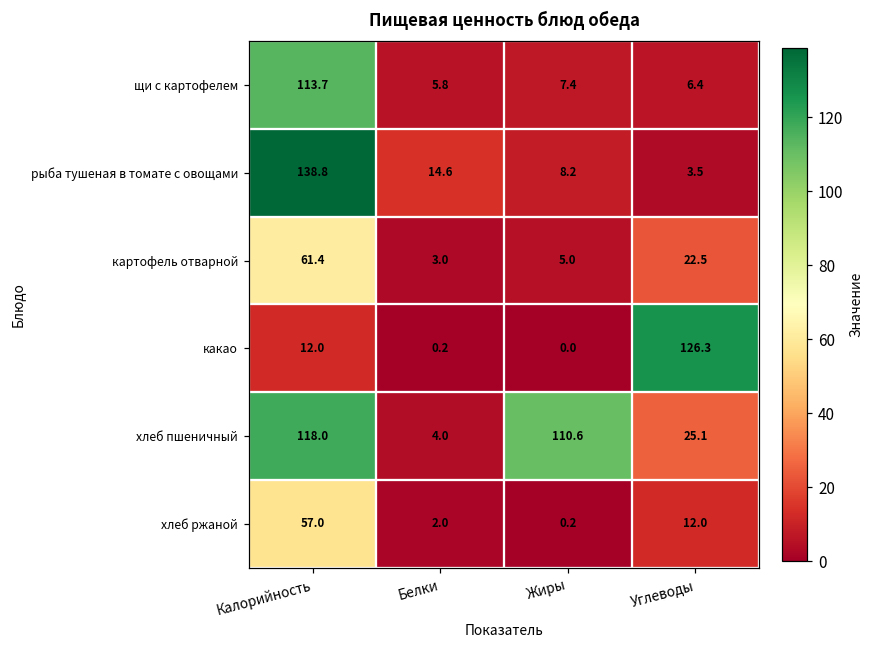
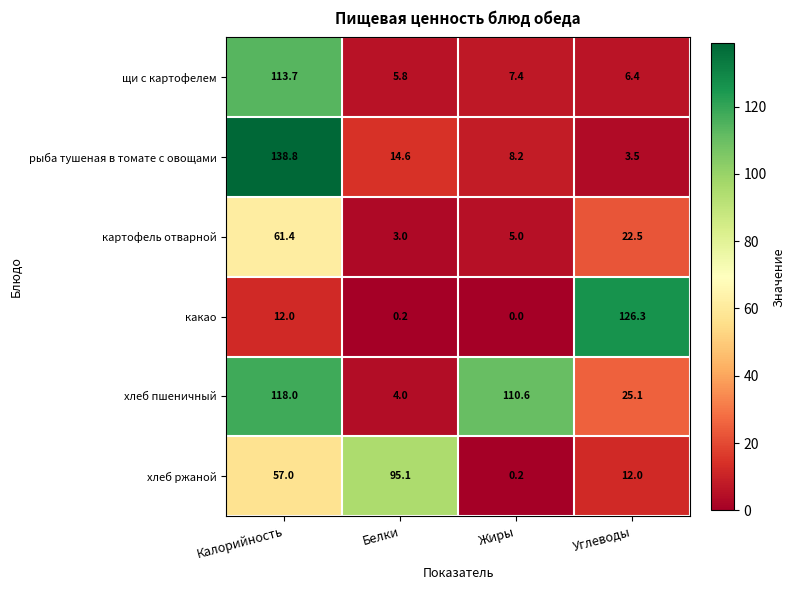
хлеб ржаной, Белки: 2.0 -> 95.1
